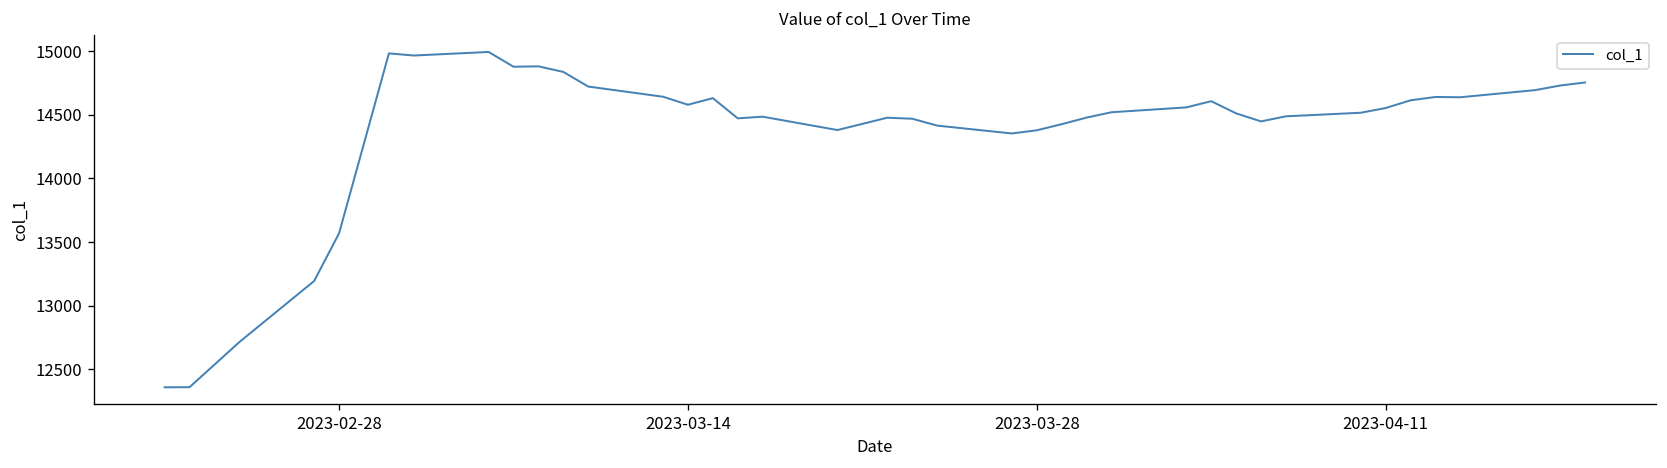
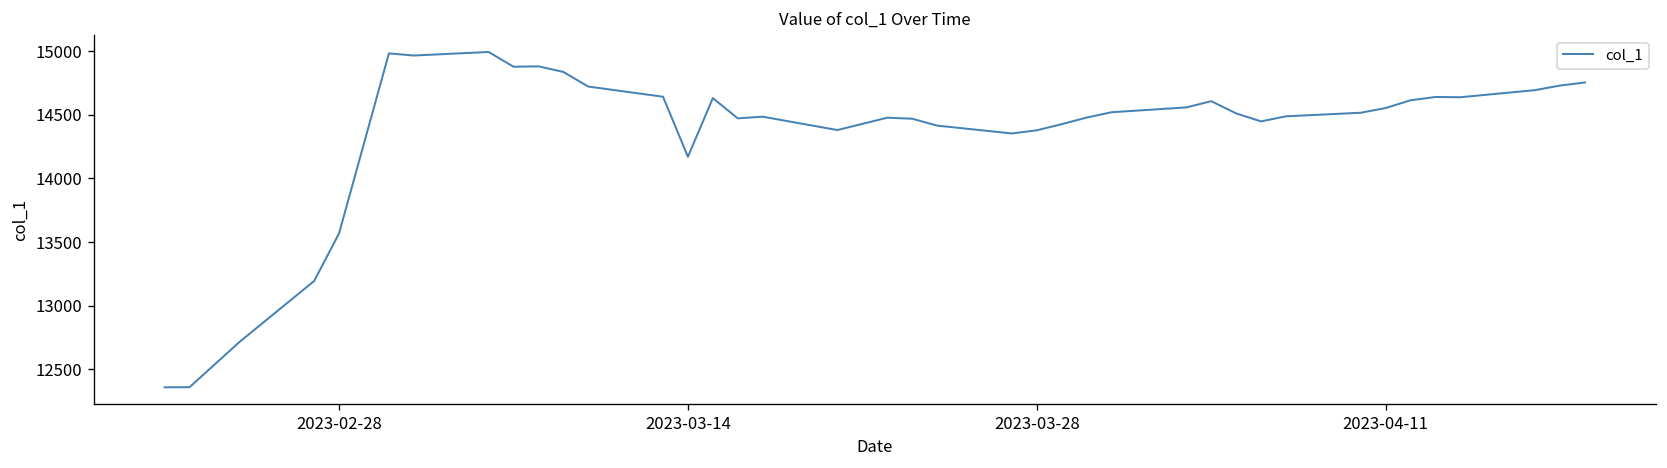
2023-03-14: 14580 -> 14170
